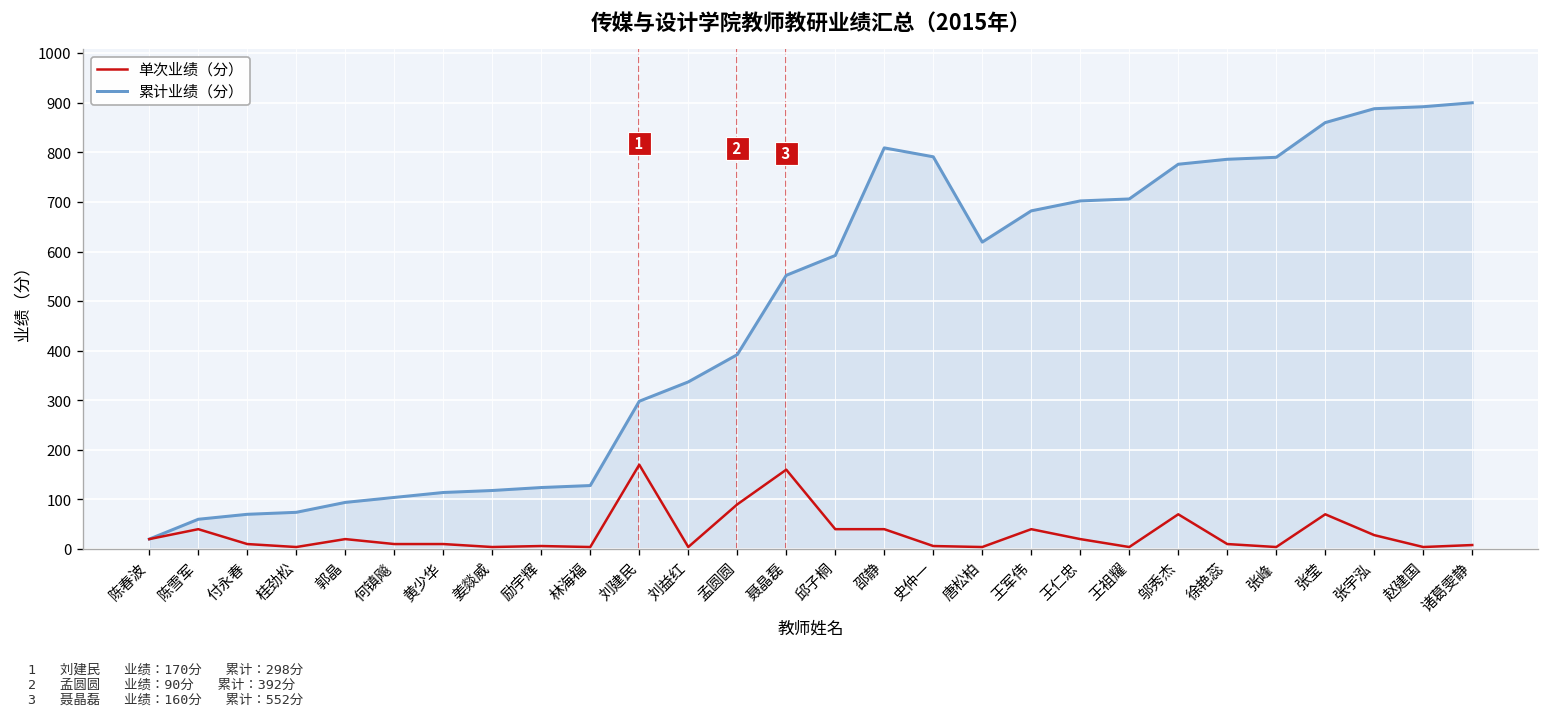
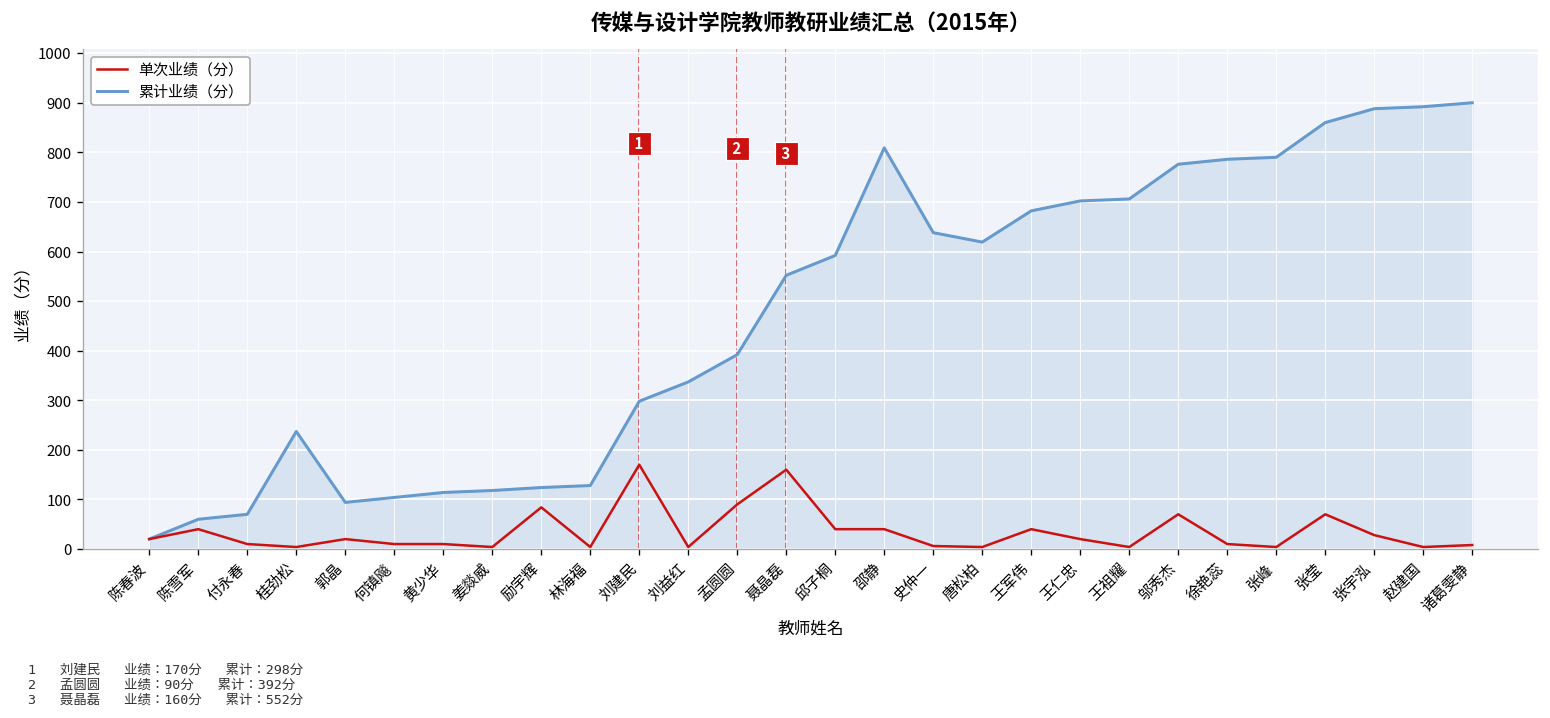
累计业绩（分）, 桂劲松: 70 -> 240
单次业绩（分）, 励宇辉: 10 -> 80
累计业绩（分）, 史仲一: 790 -> 640
